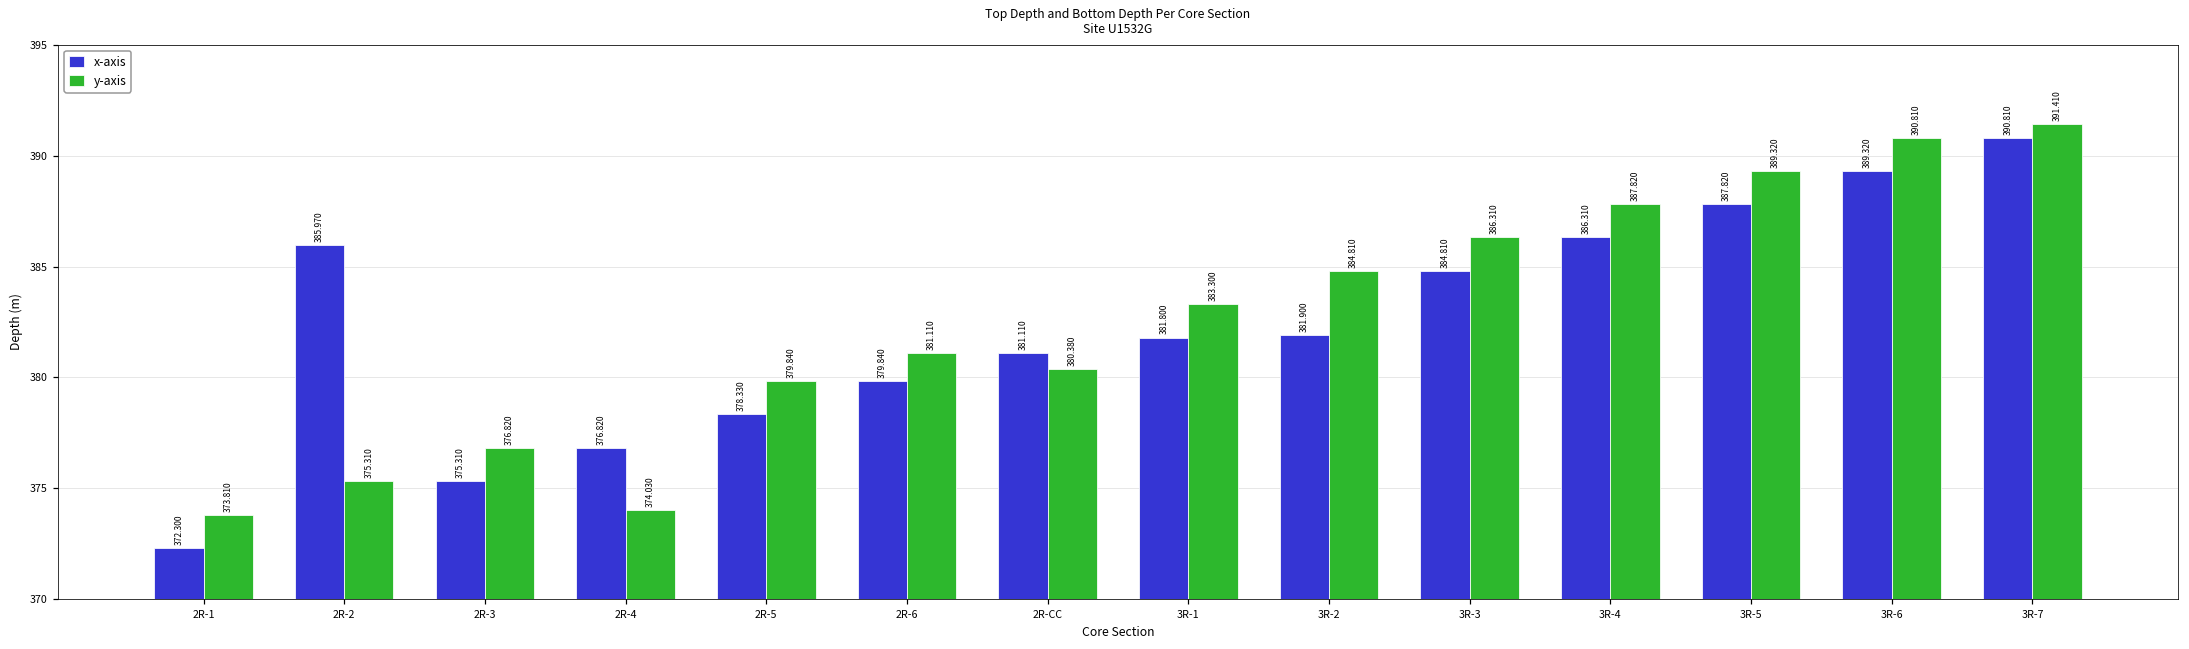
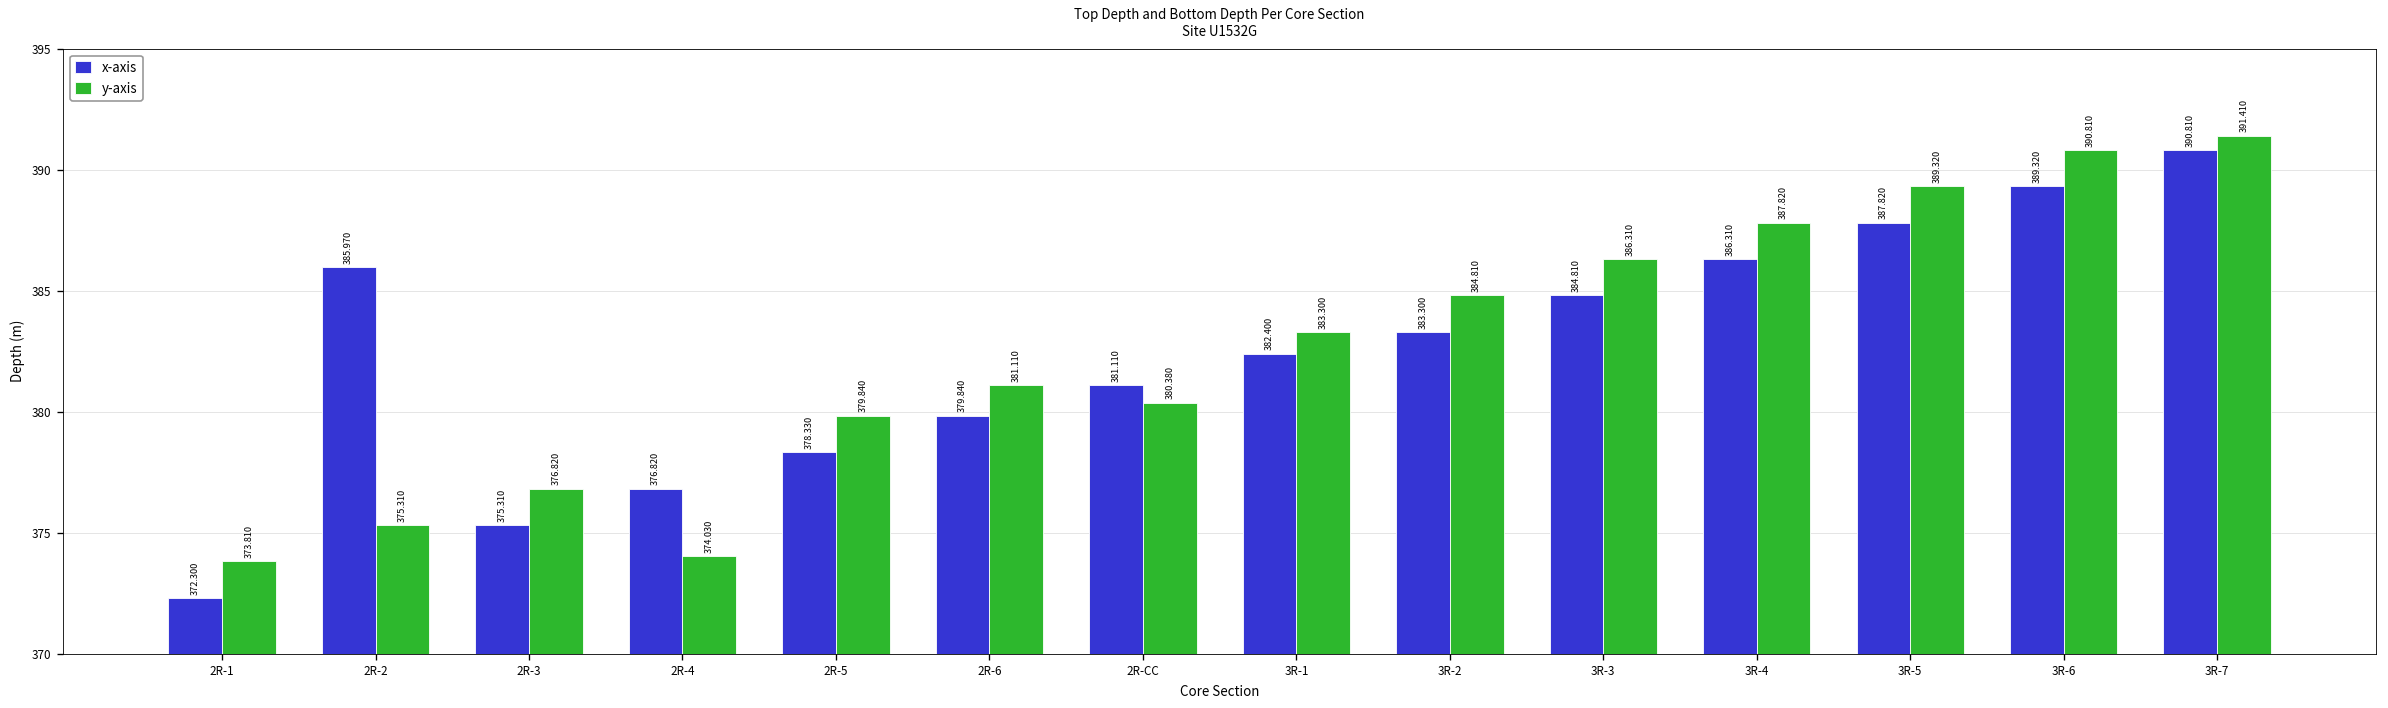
x-axis, 3R-1: 381.800 -> 382.400
x-axis, 3R-2: 381.900 -> 383.300
